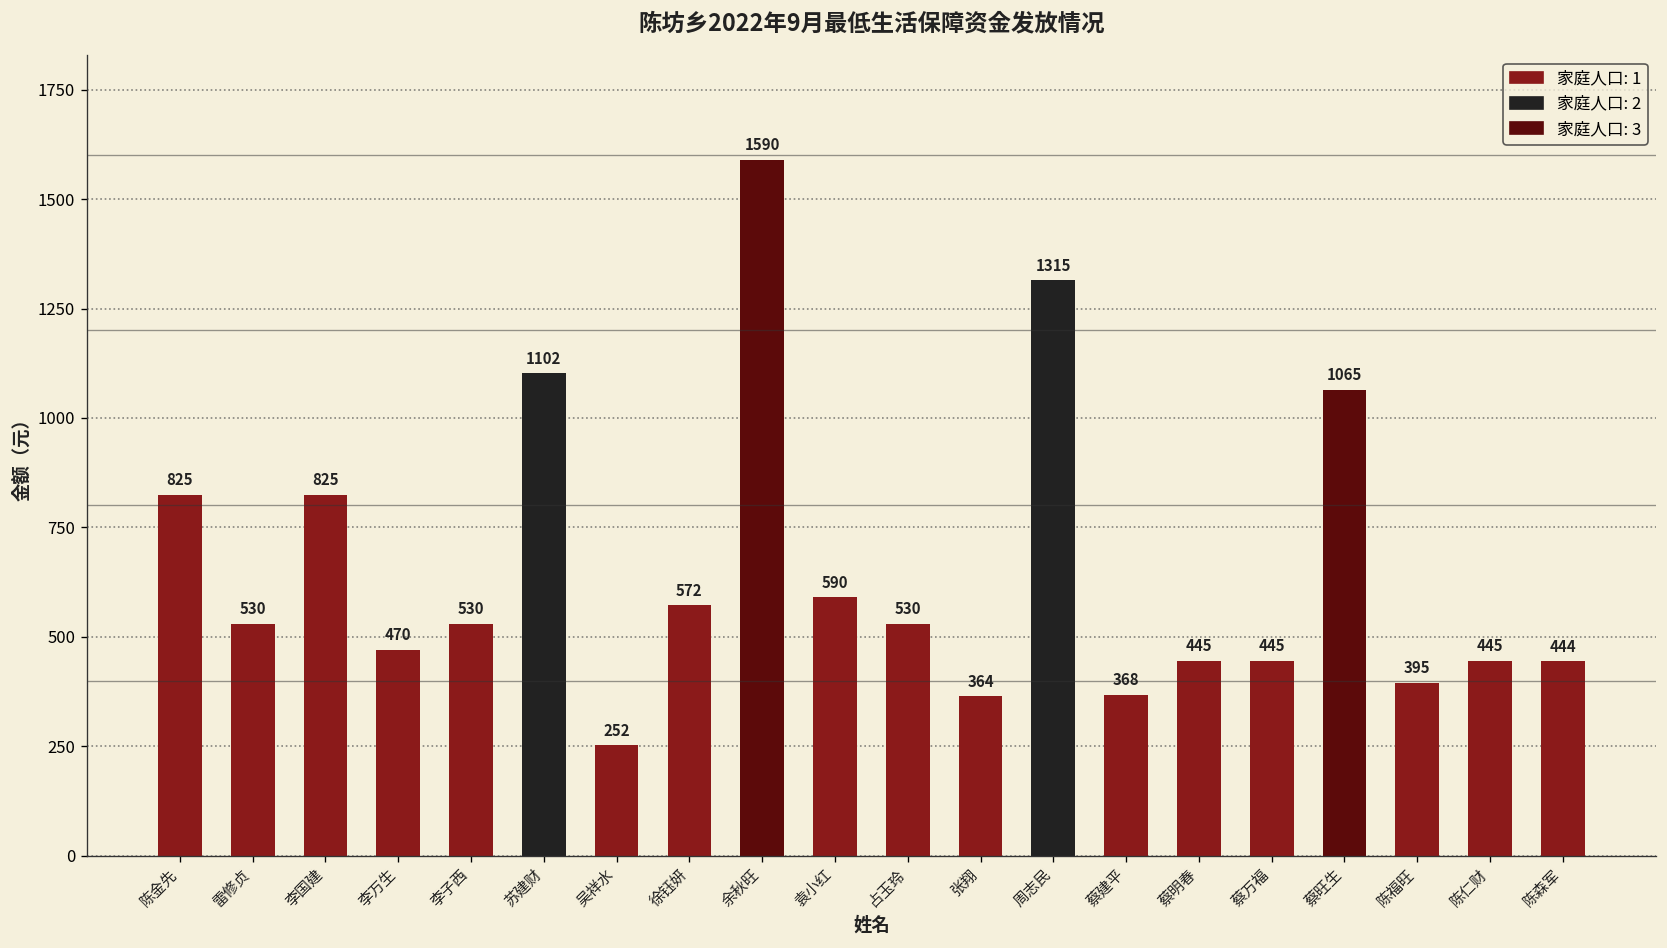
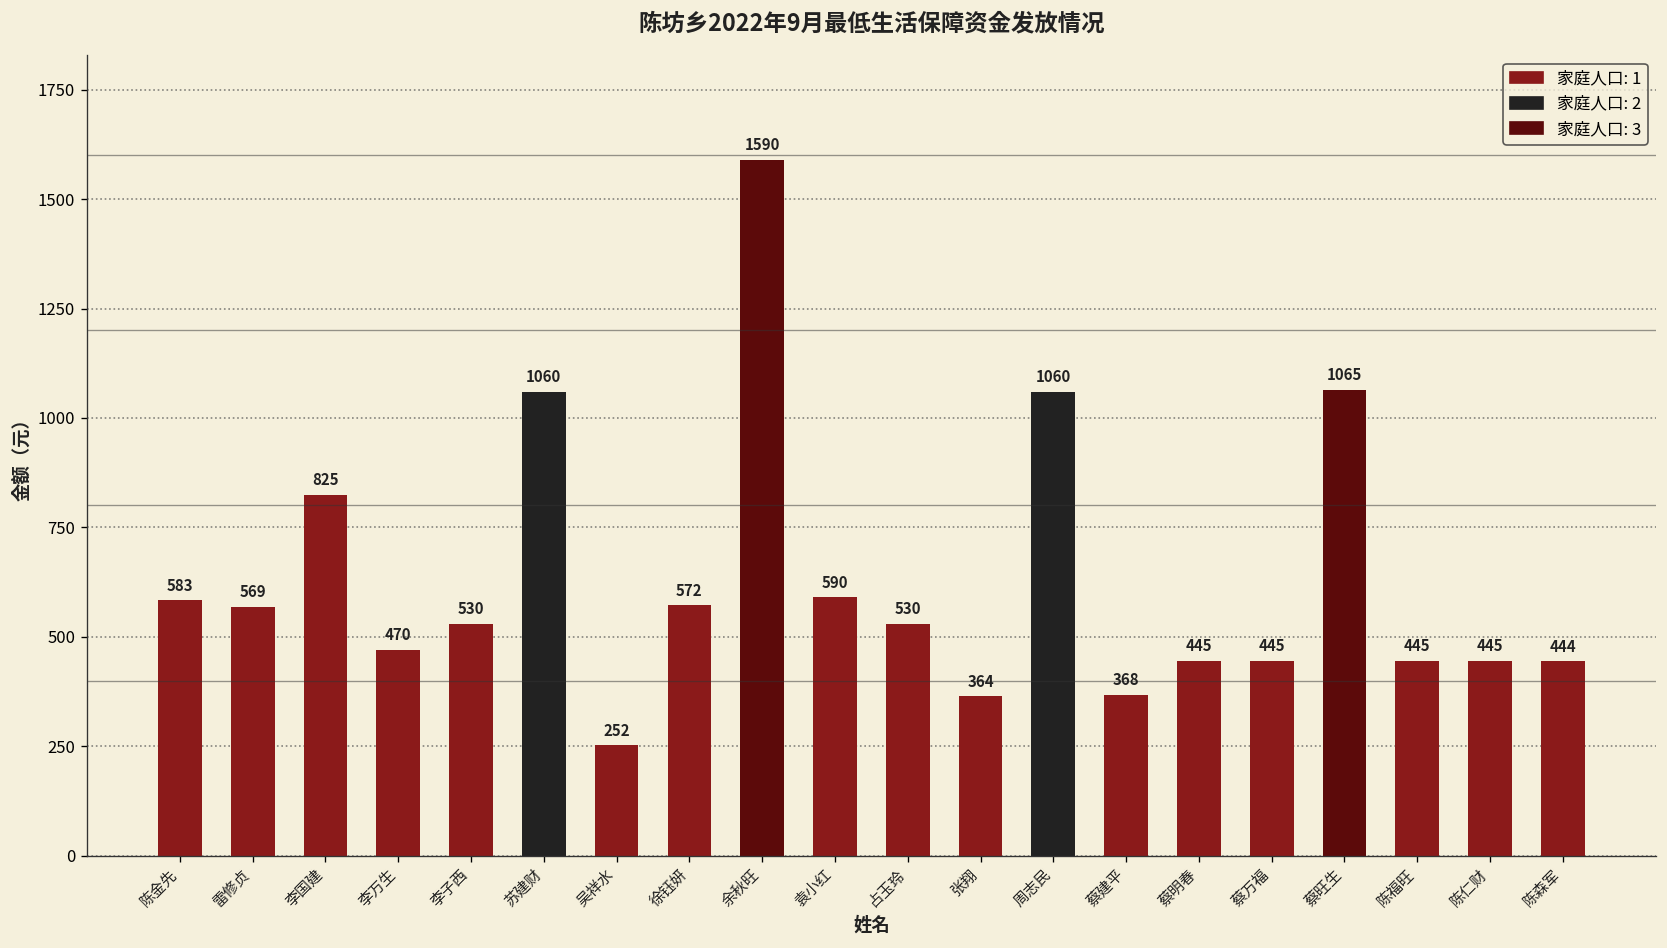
陈金先: 825 -> 583
雷修贞: 530 -> 569
苏建财: 1102 -> 1060
周志民: 1315 -> 1060
陈福旺: 395 -> 445
